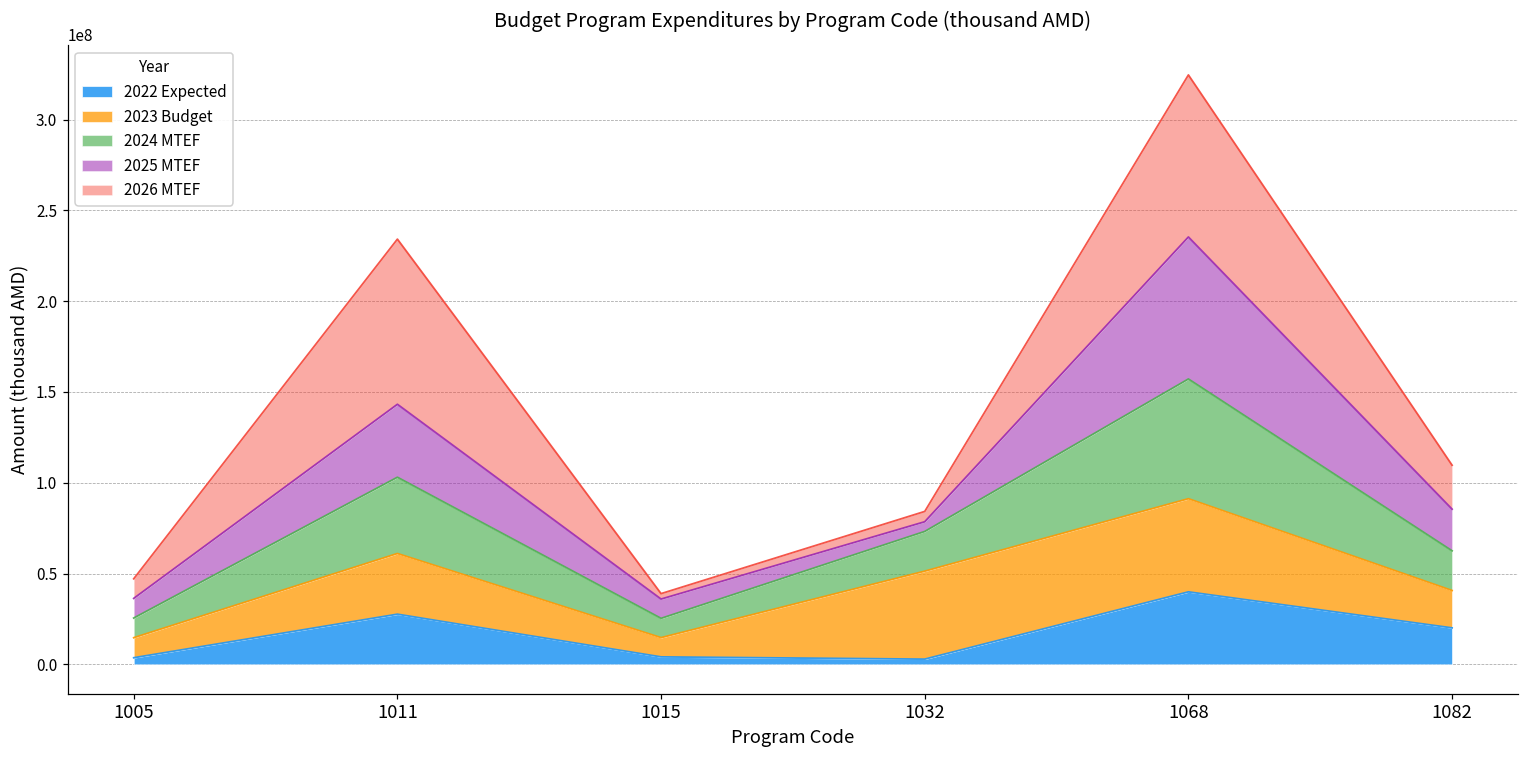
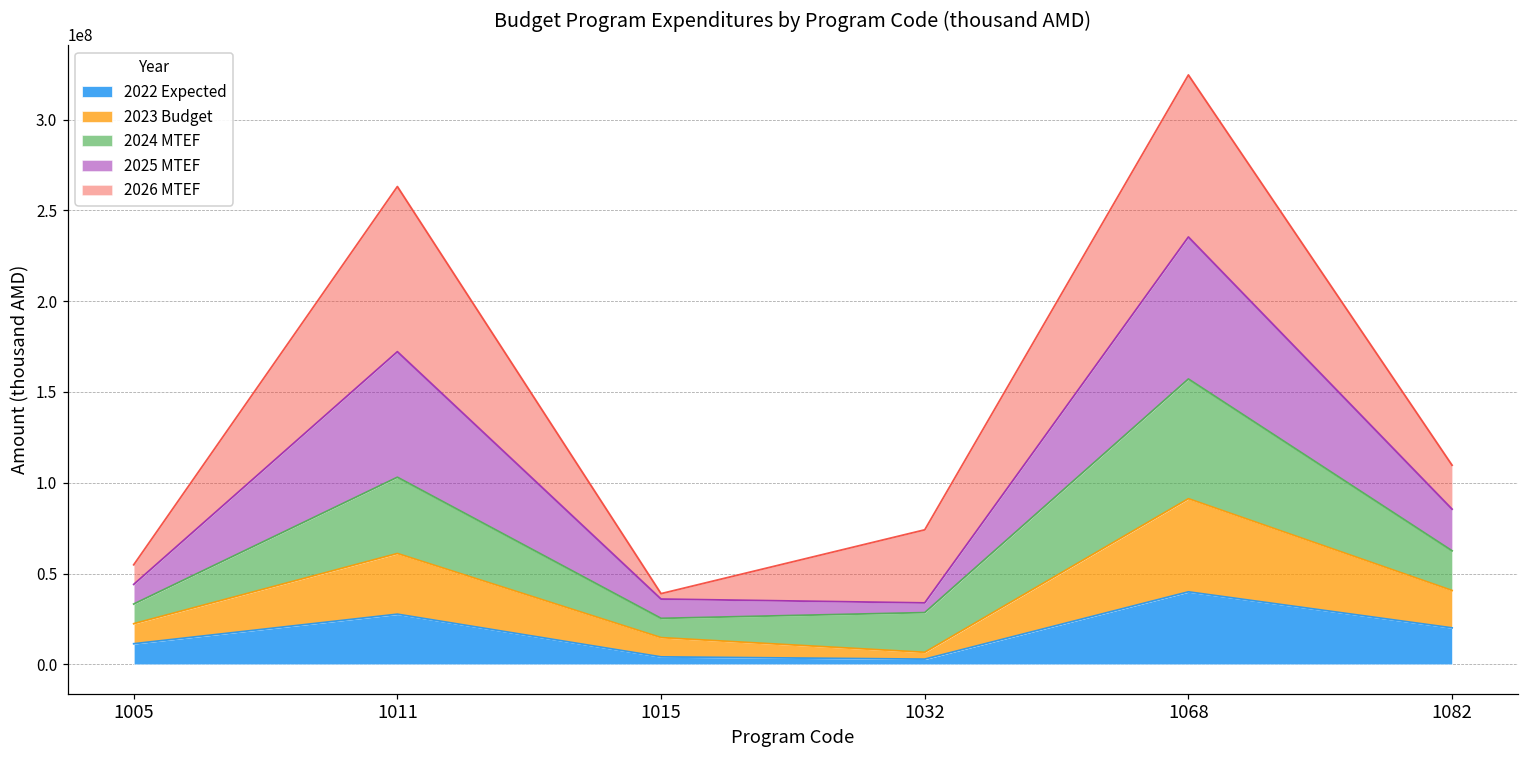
2022 Expected, 1005: 4000000 -> 11000000
2025 MTEF, 1011: 40000000 -> 69000000
2023 Budget, 1032: 48000000 -> 4000000
2026 MTEF, 1032: 6000000 -> 40000000
